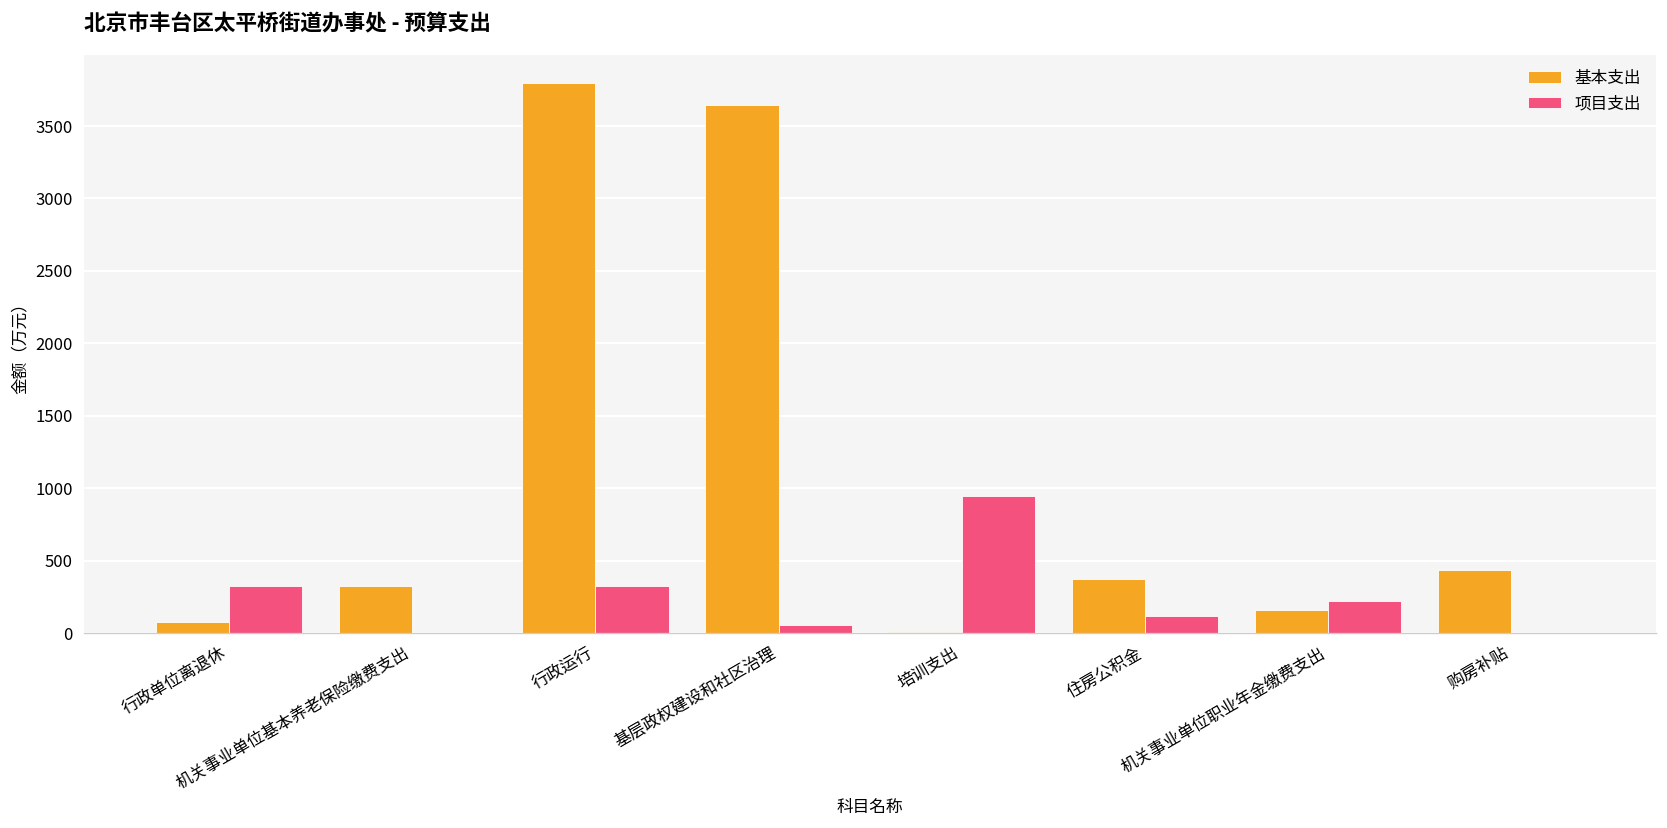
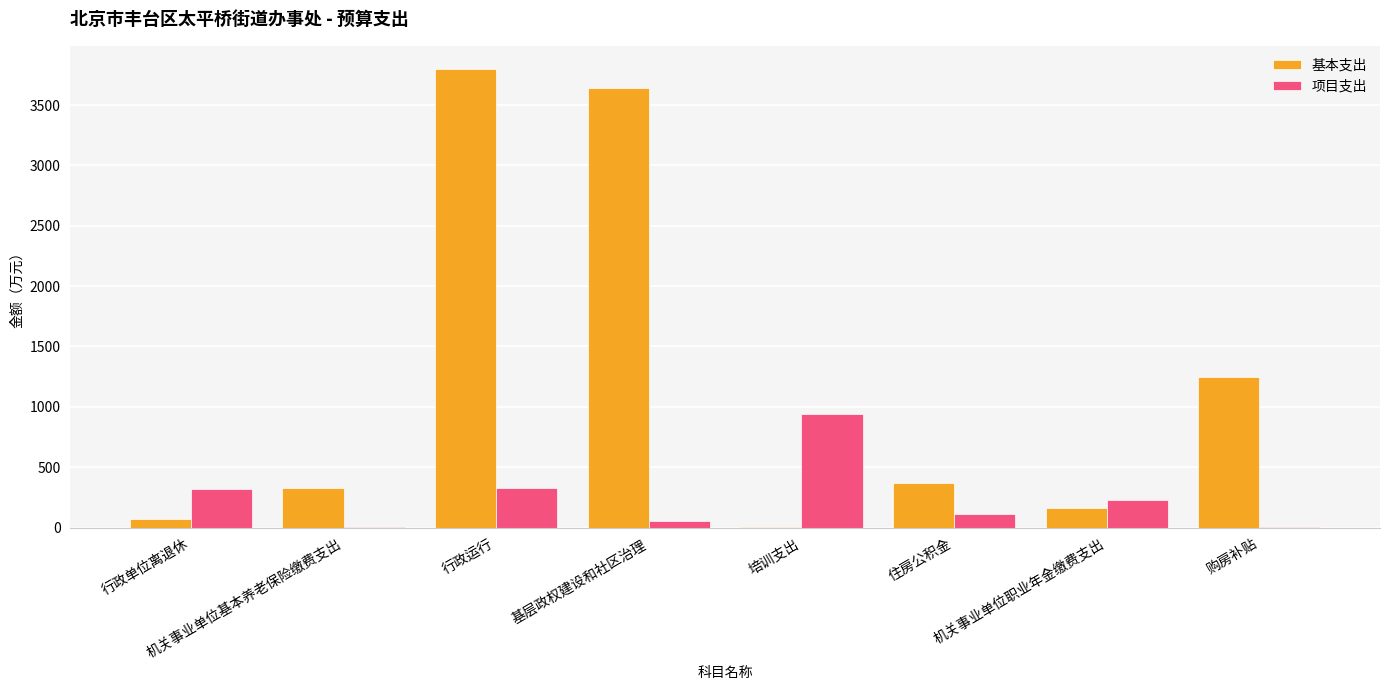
基本支出, 购房补贴: 440 -> 1250
